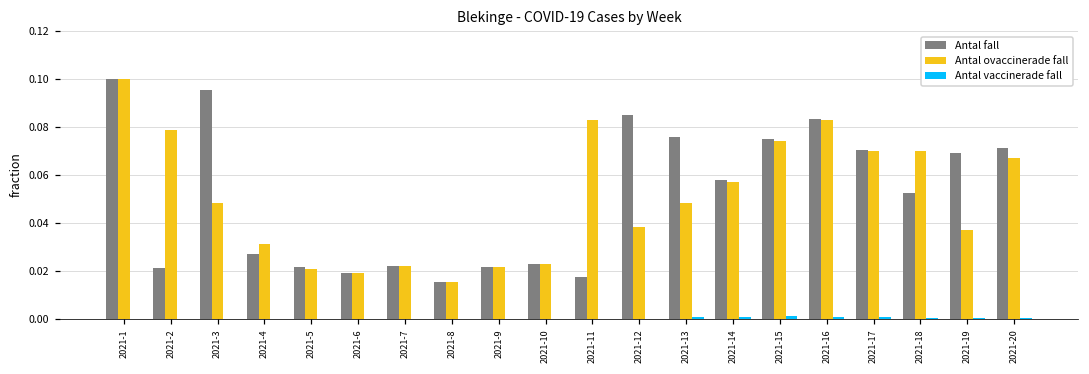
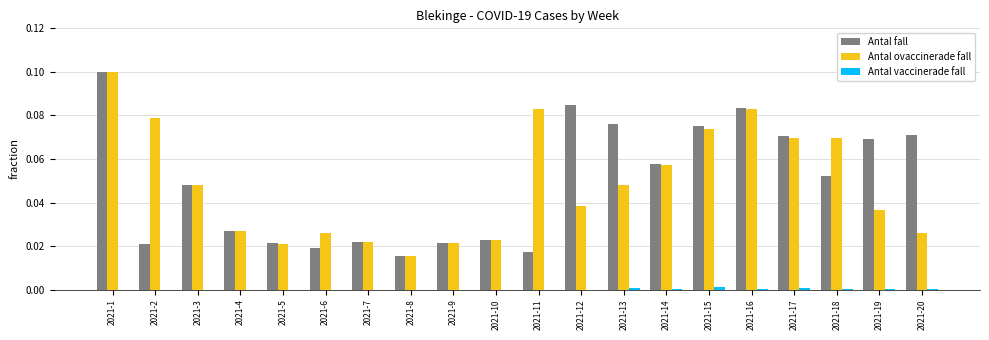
Antal fall, 2021-3: 0.095 -> 0.048
Antal ovaccinerade fall, 2021-4: 0.031 -> 0.027
Antal ovaccinerade fall, 2021-6: 0.019 -> 0.026
Antal ovaccinerade fall, 2021-20: 0.067 -> 0.026
